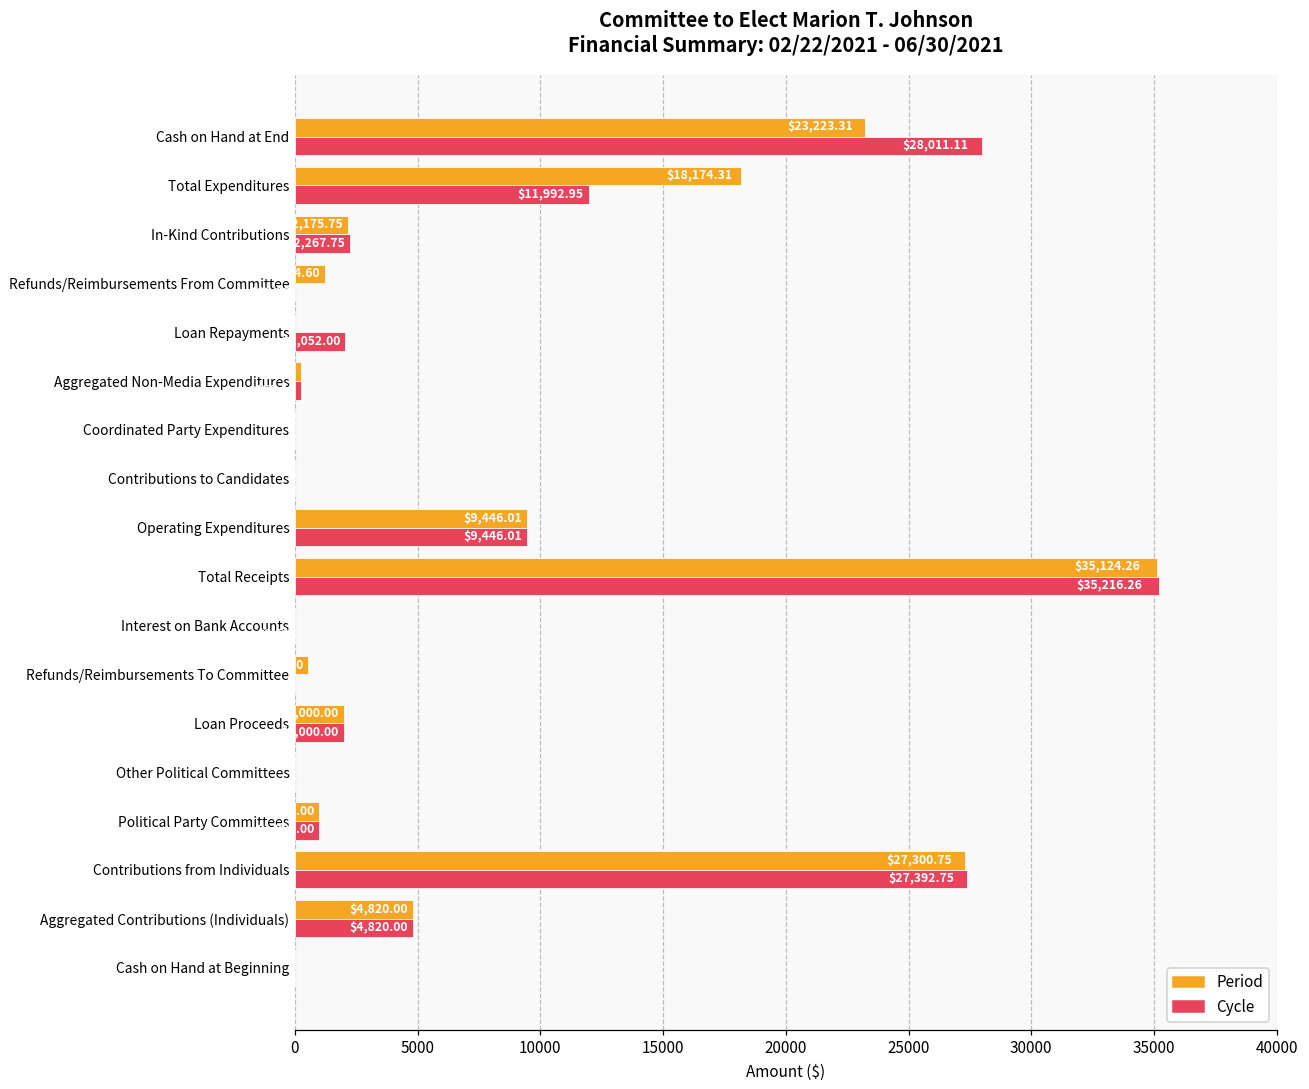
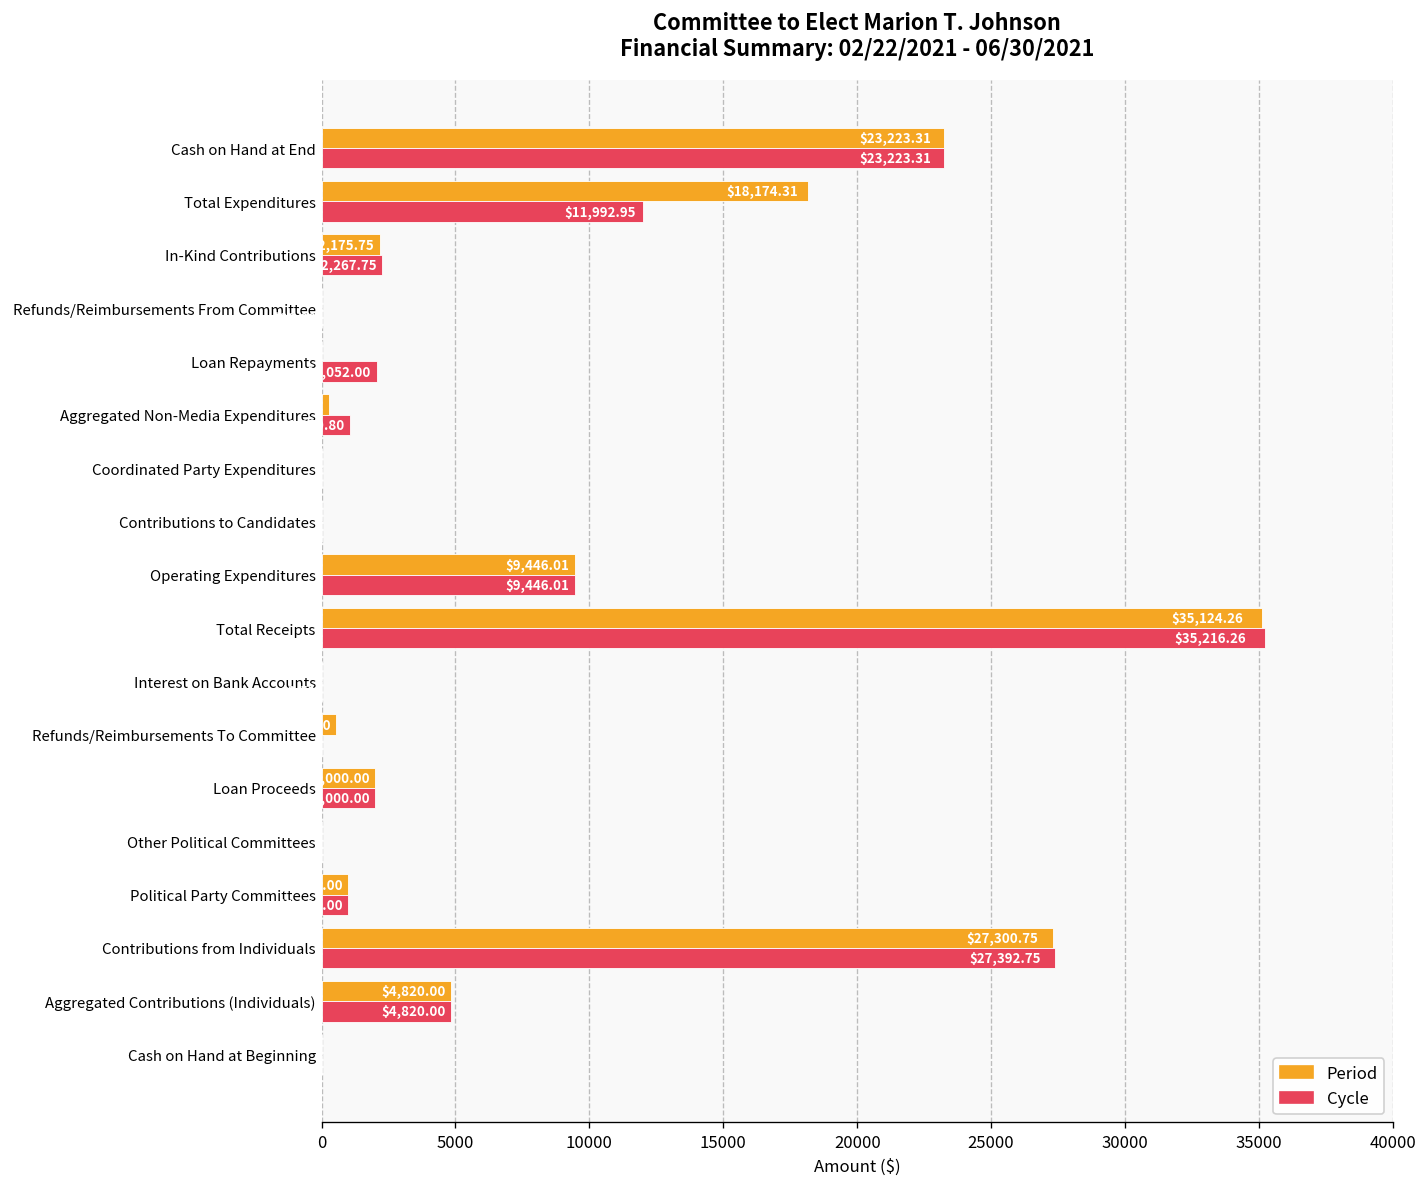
Cycle, Cash on Hand at End: $28,011.11 -> $23,223.31
Period, Refunds/Reimbursements From Committee: 1200 -> 0
Cycle, Aggregated Non-Media Expenditures: 300 -> 1100
